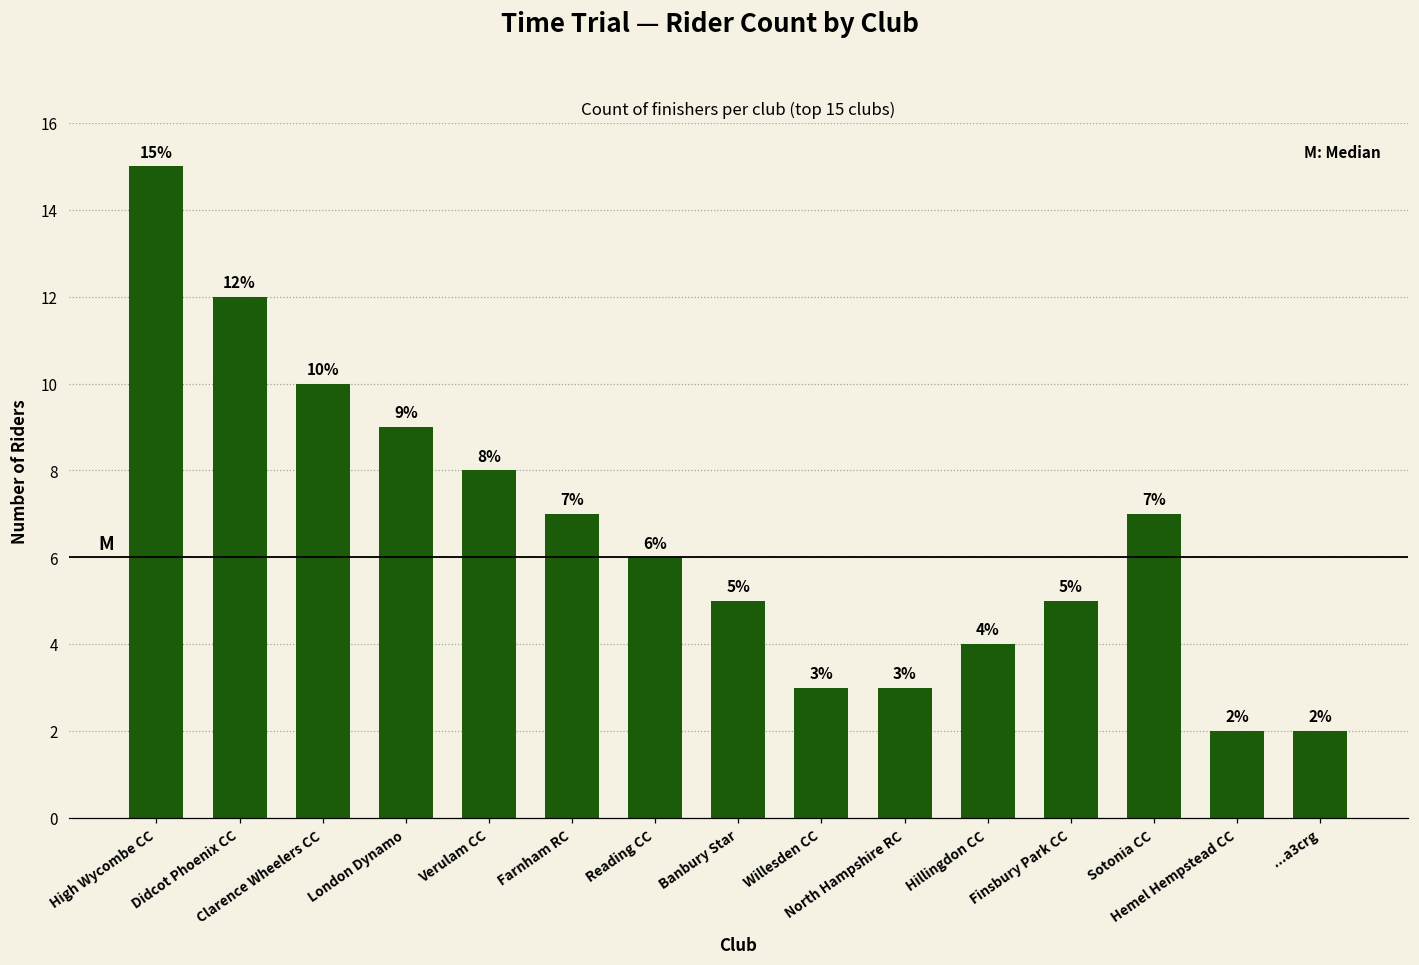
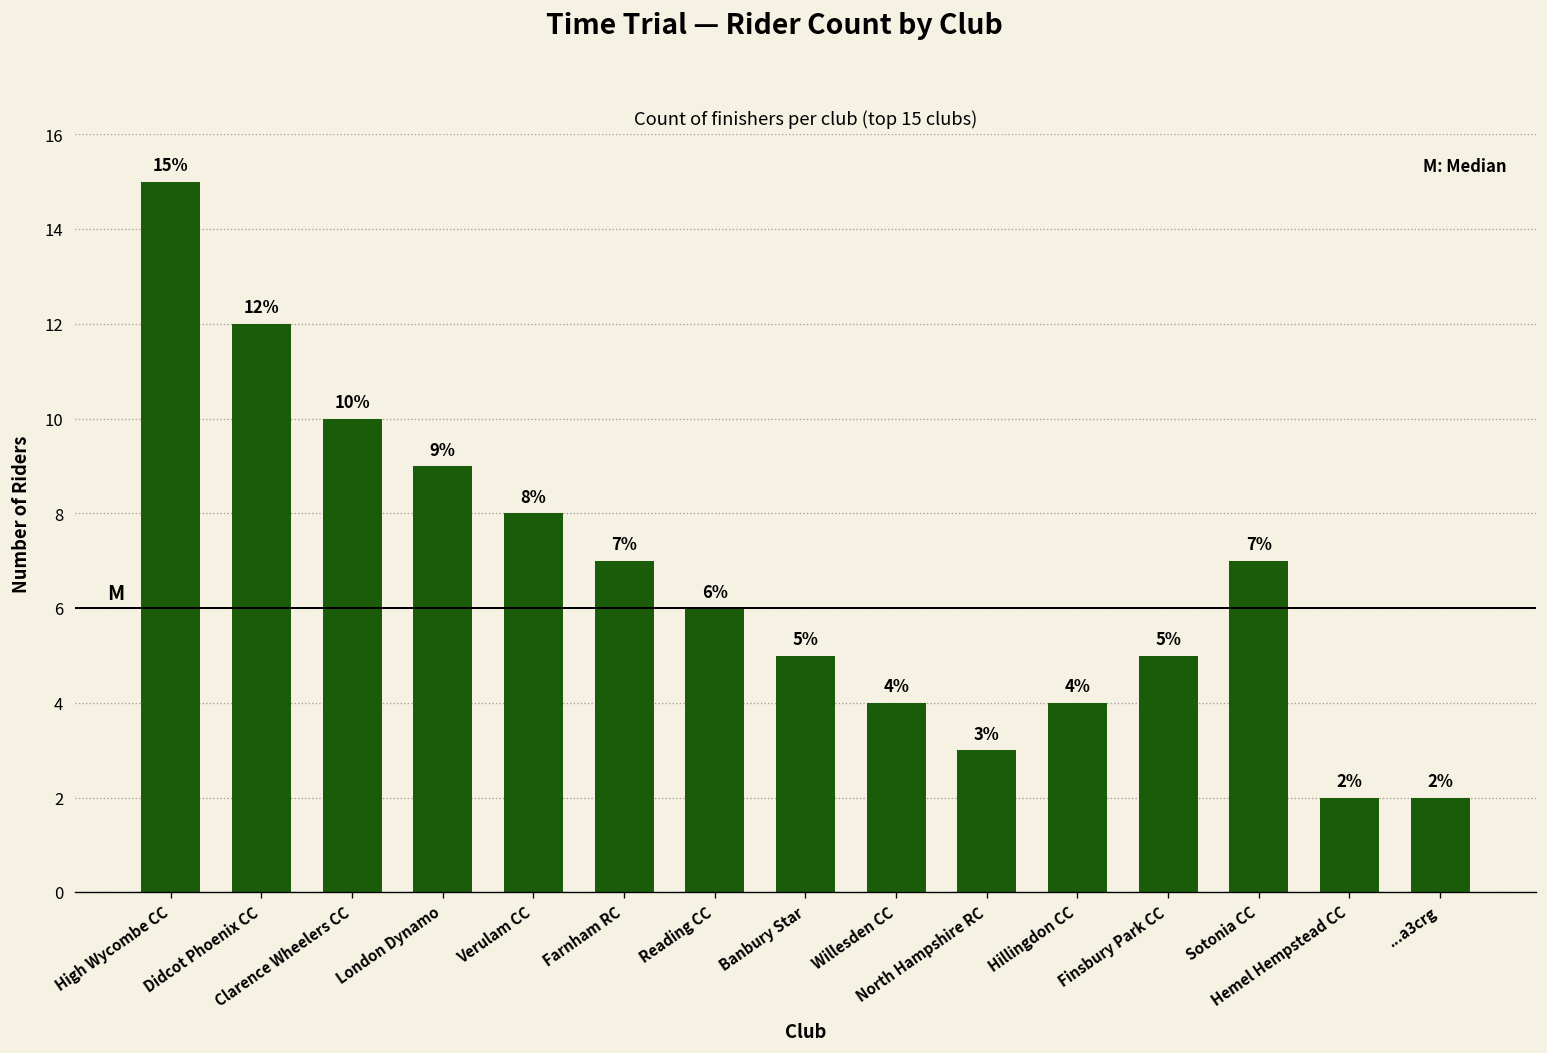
Willesden CC: 3% -> 4%
